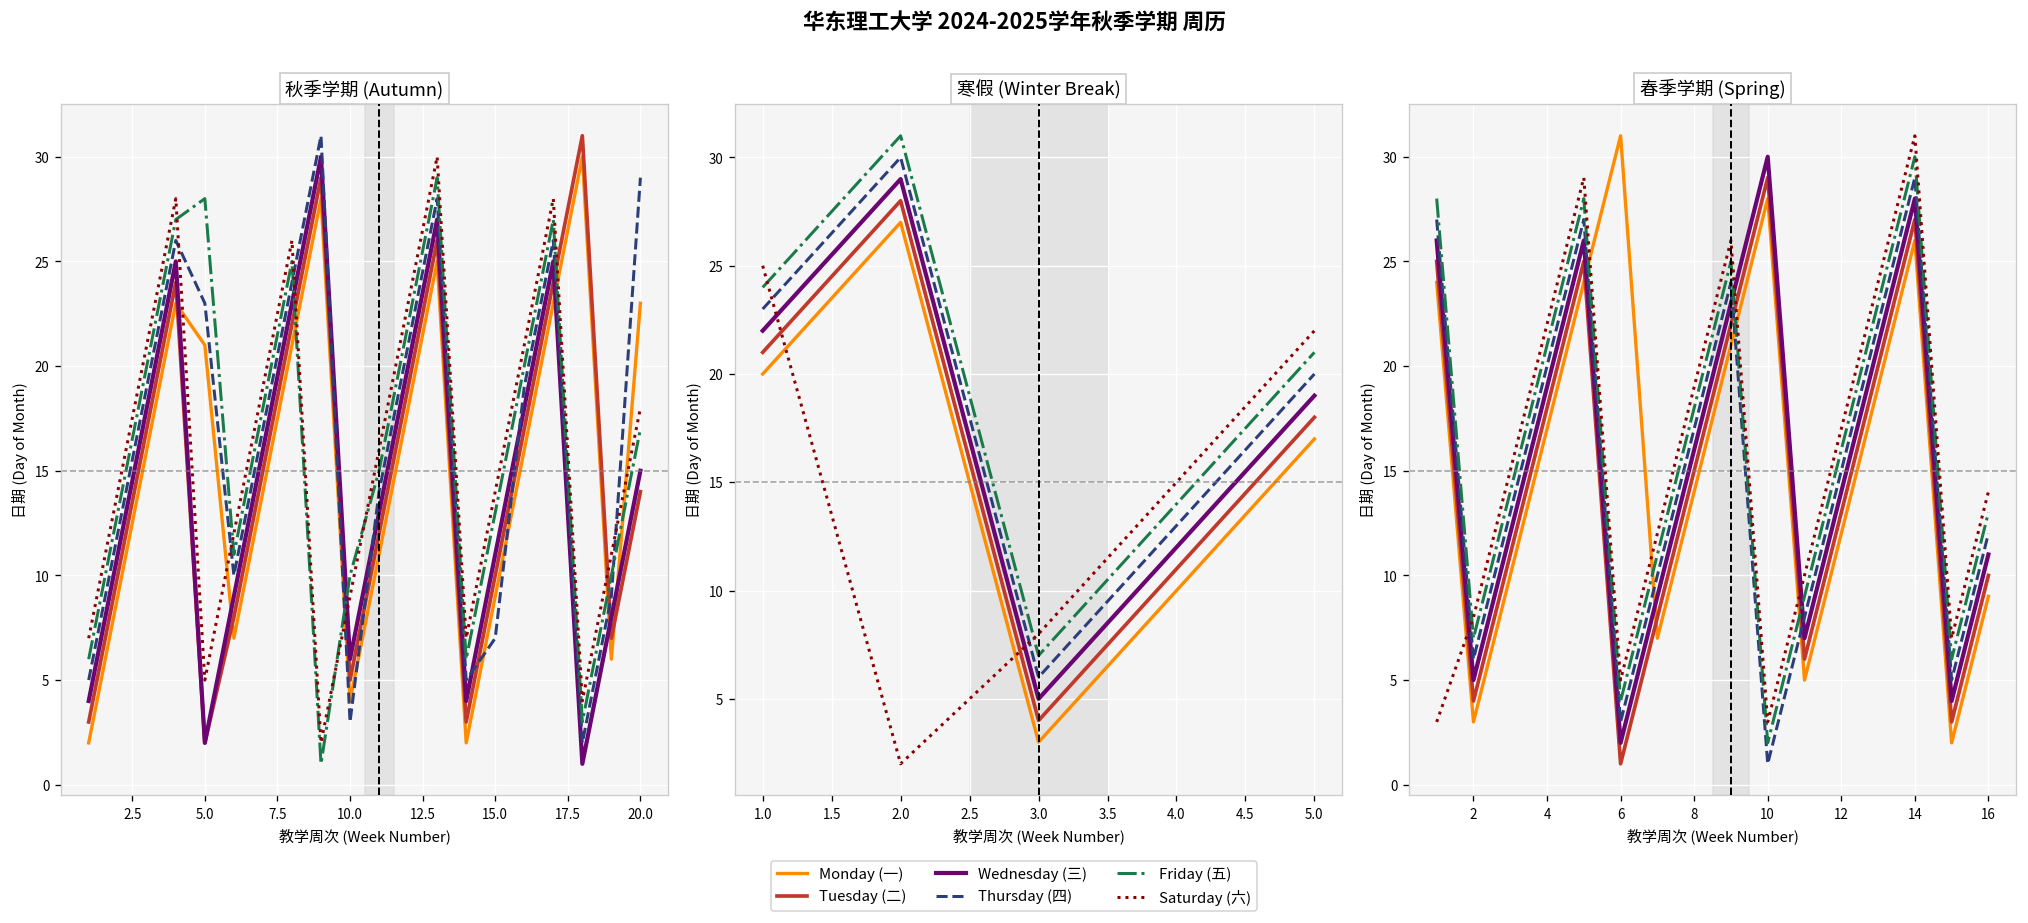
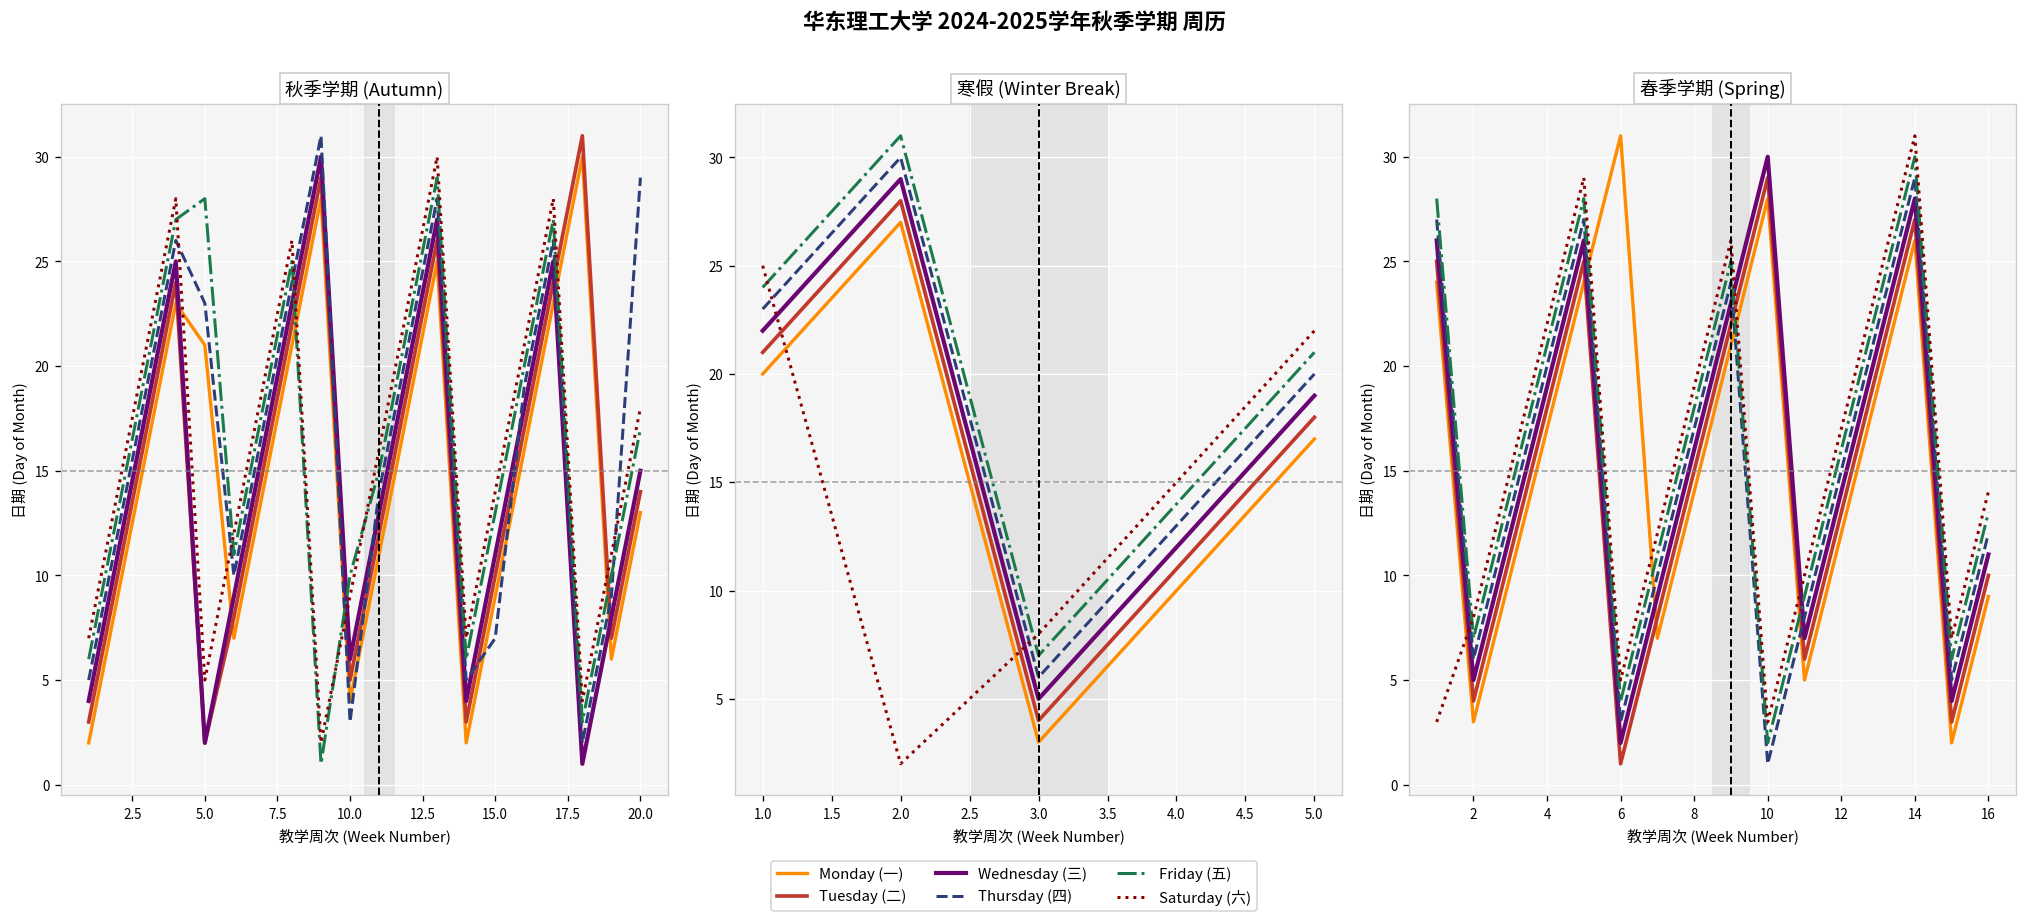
秋季学期 (Autumn), Monday (一), 20.0: 23 -> 13
